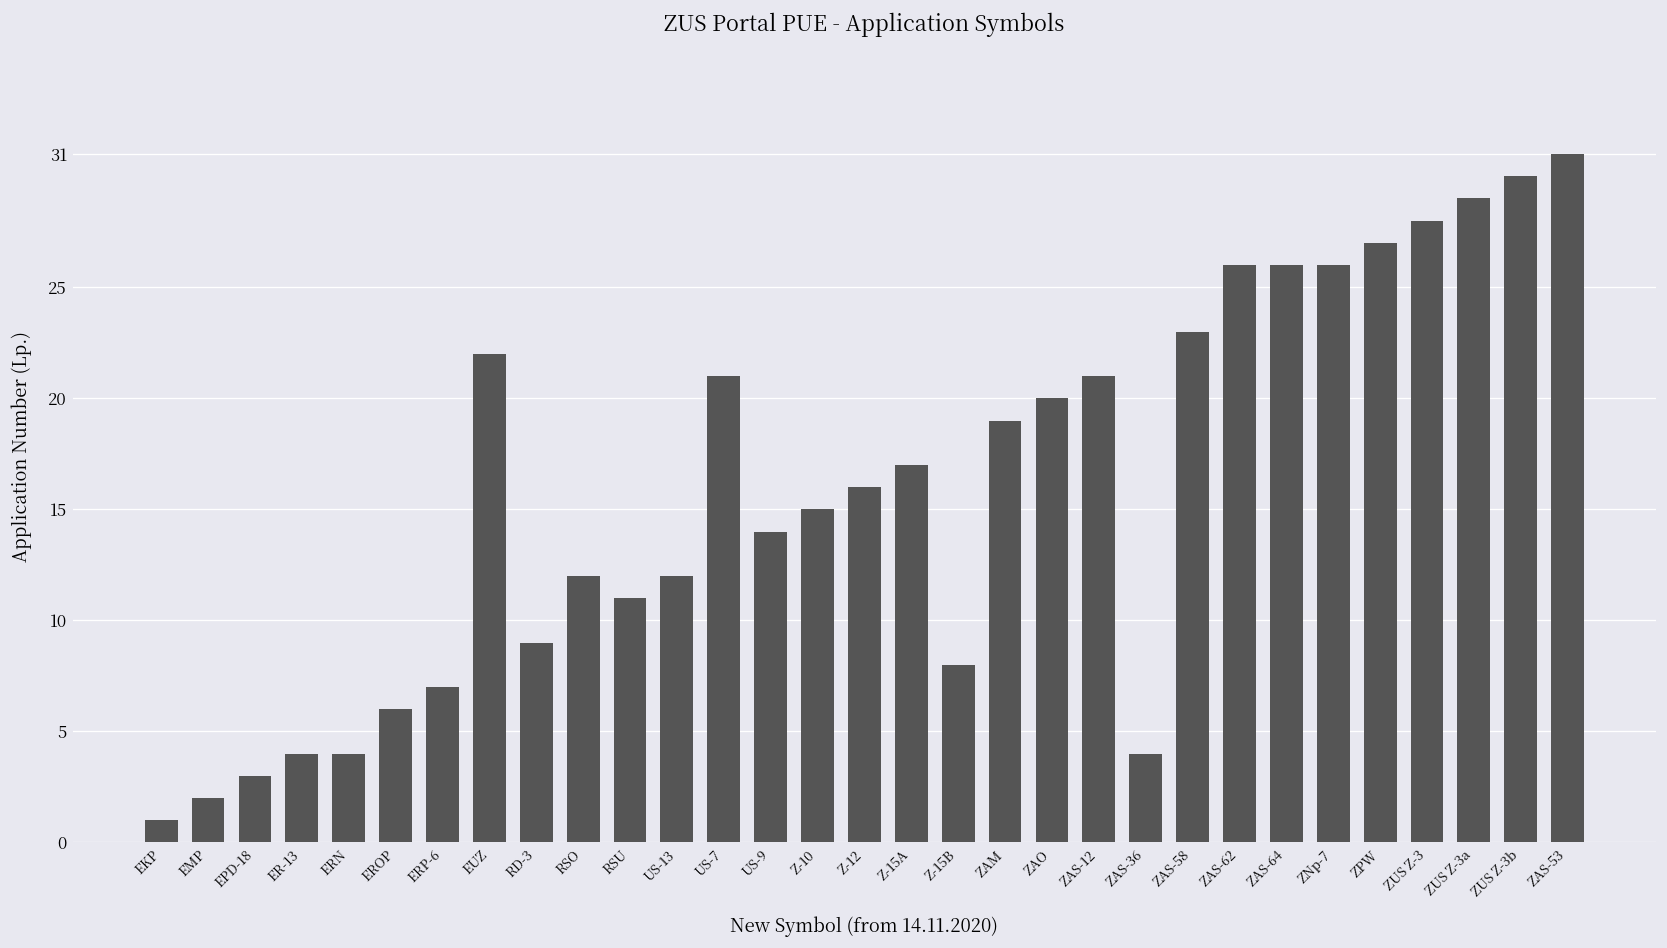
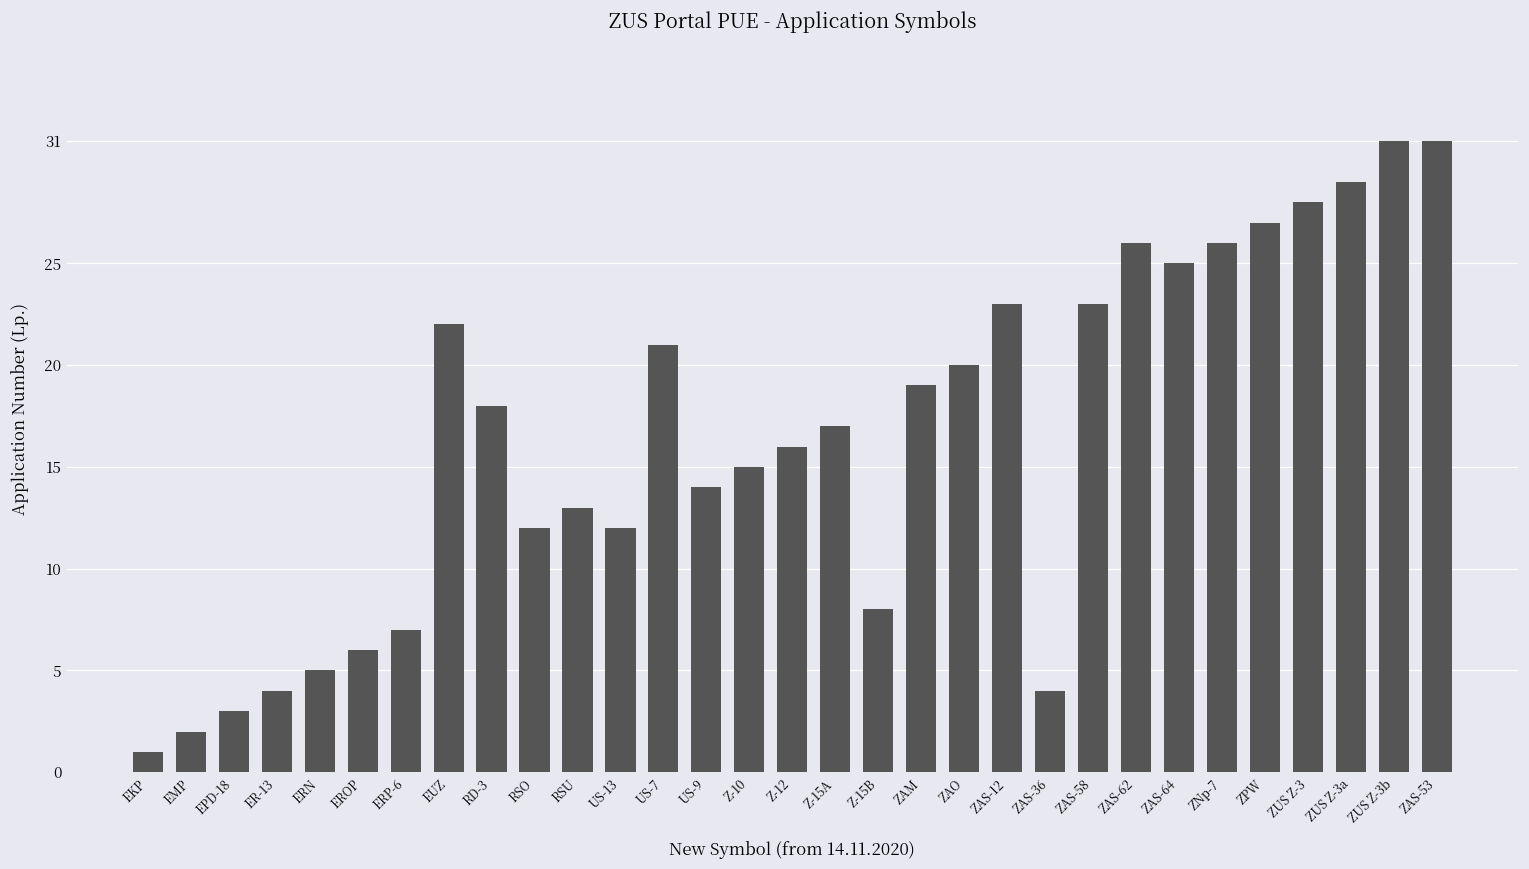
ERN: 4 -> 5
RD-3: 9 -> 18
RSU: 11 -> 13
ZAS-12: 21 -> 23
ZAS-64: 26 -> 25
ZUS Z-3b: 30 -> 31
